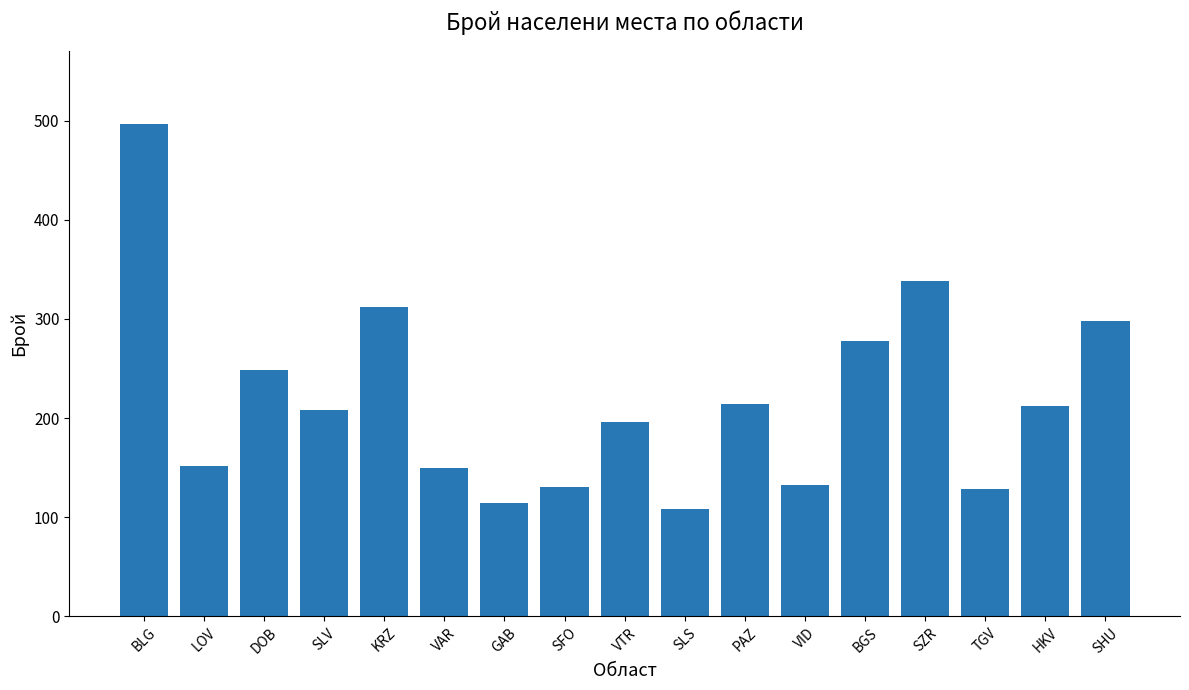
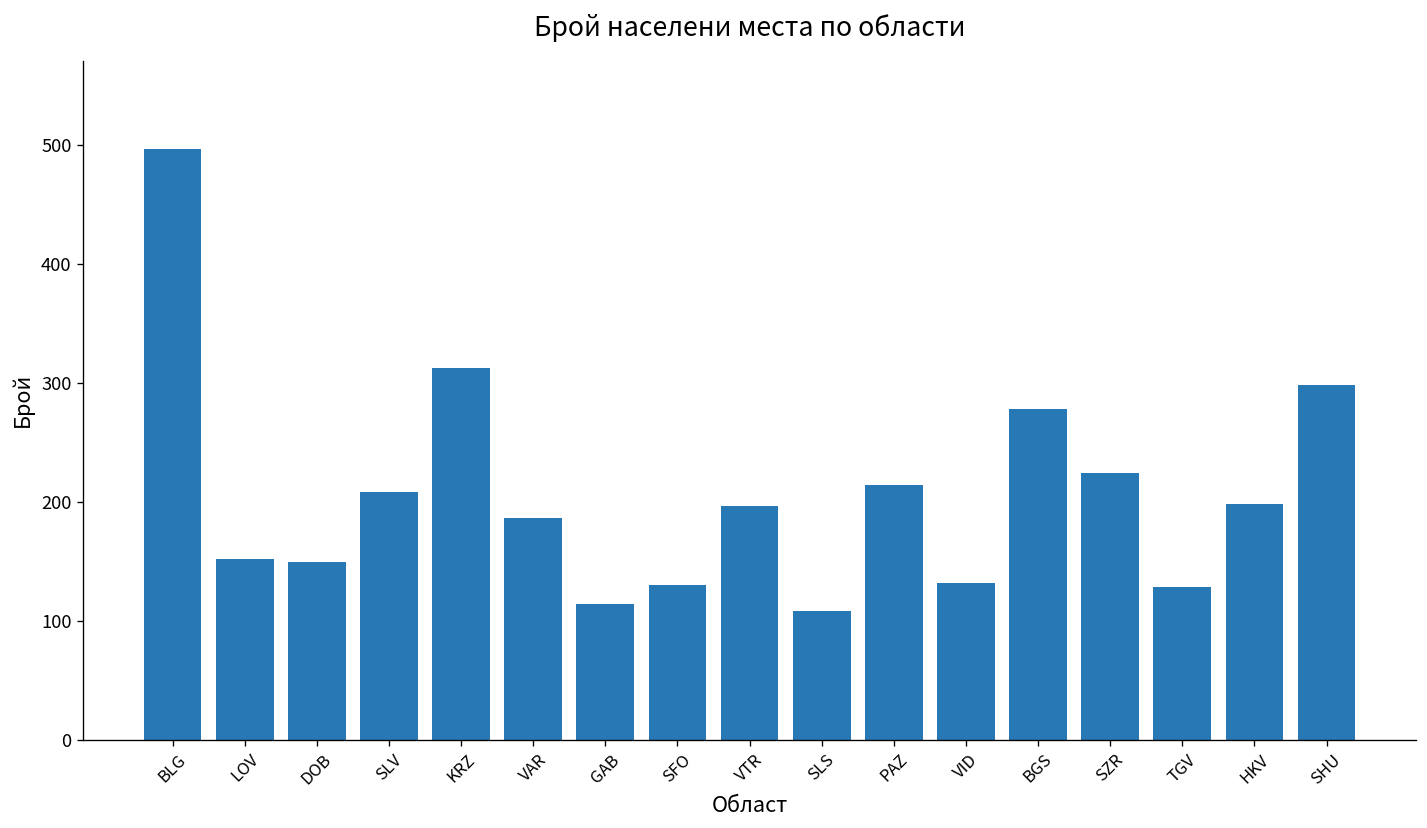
DOB: 250 -> 150
VAR: 150 -> 190
SZR: 340 -> 220
HKV: 210 -> 200
